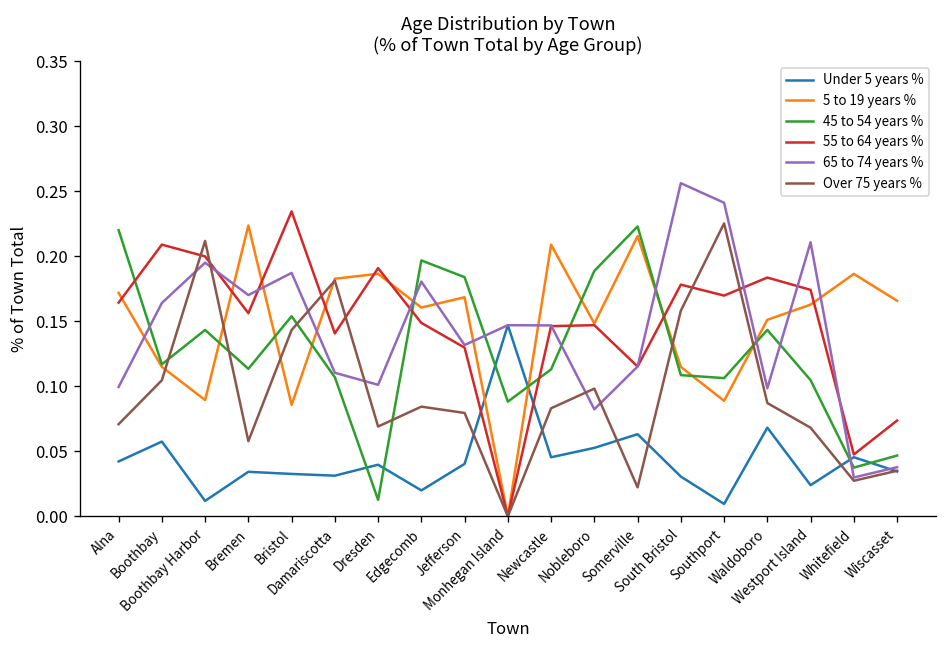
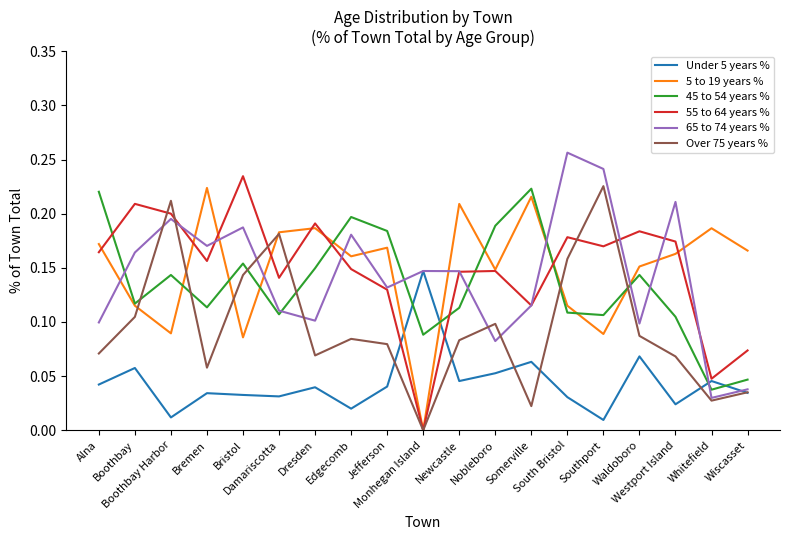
45 to 54 years %, Dresden: 0.013 -> 0.150
